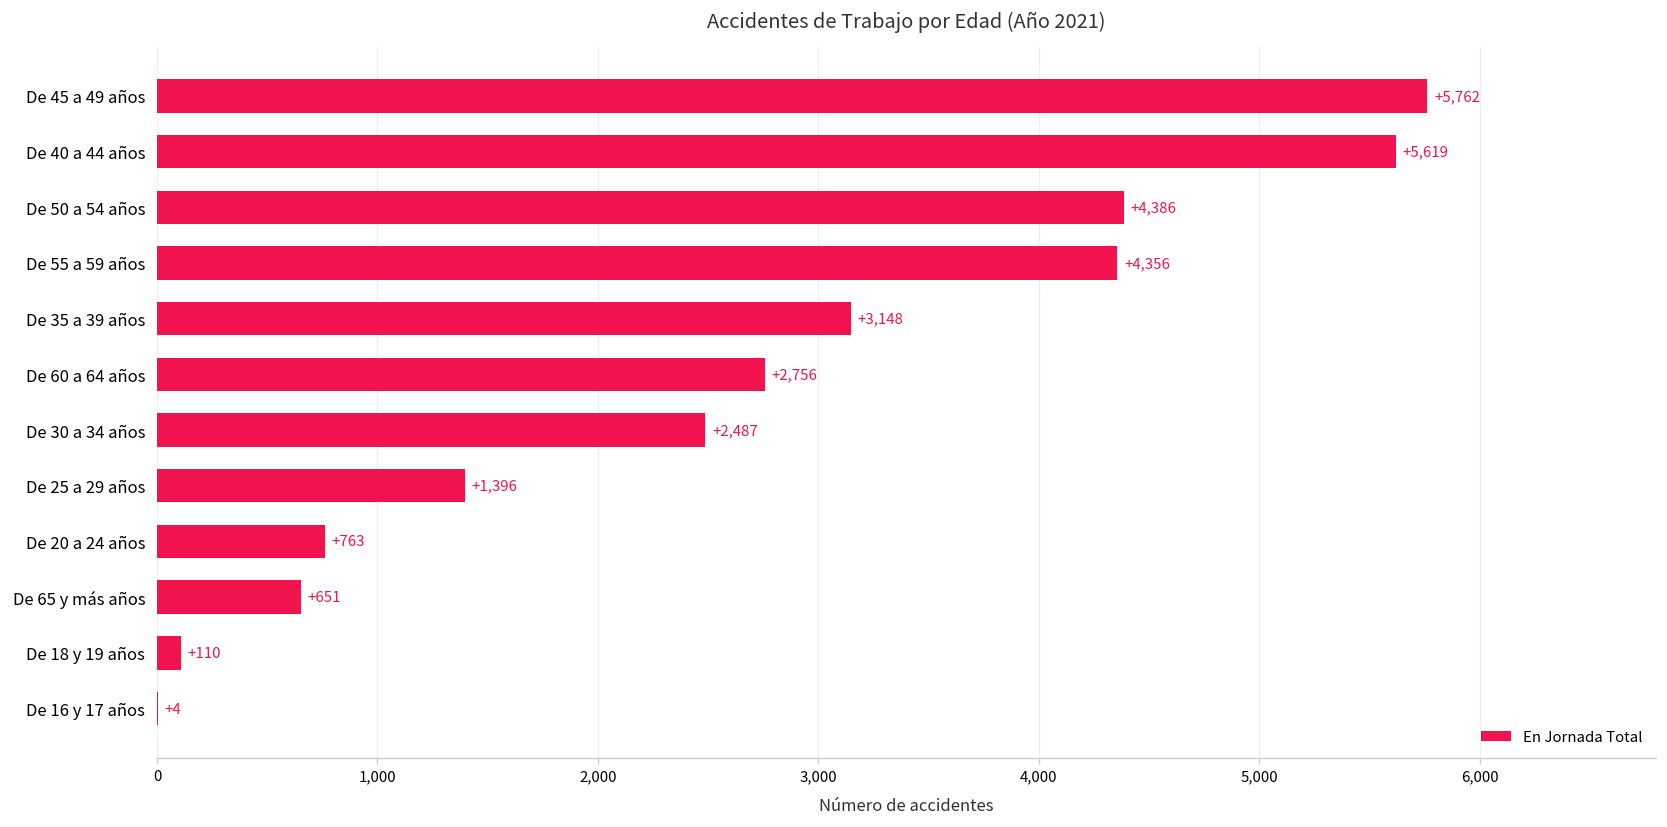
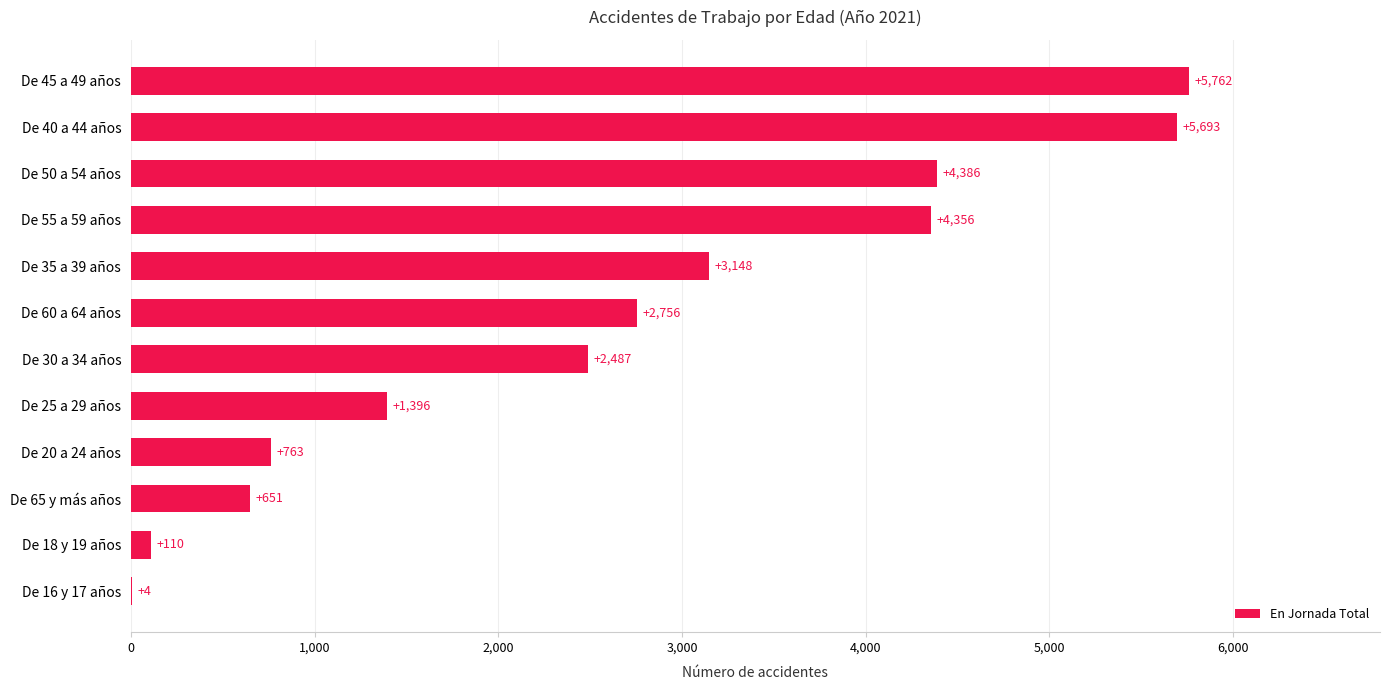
De 40 a 44 años: +5,619 -> +5,693
